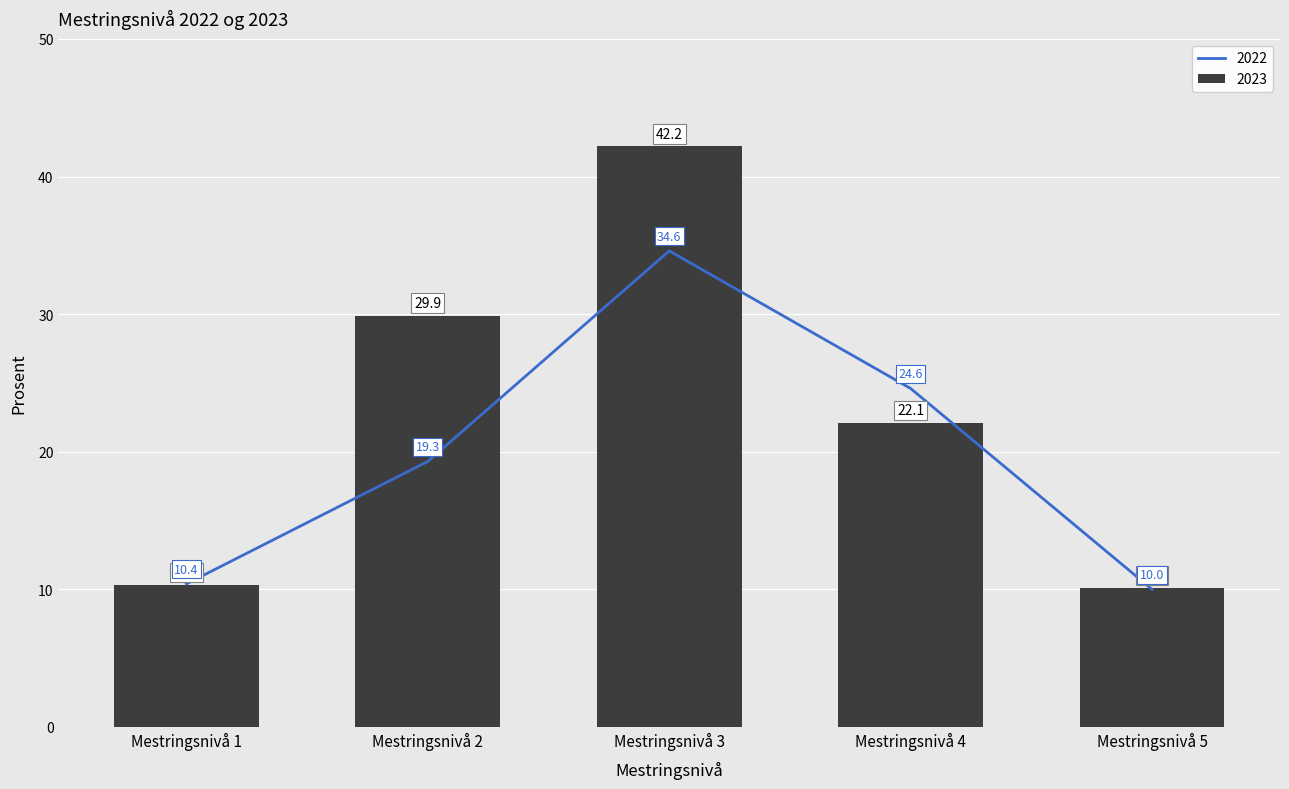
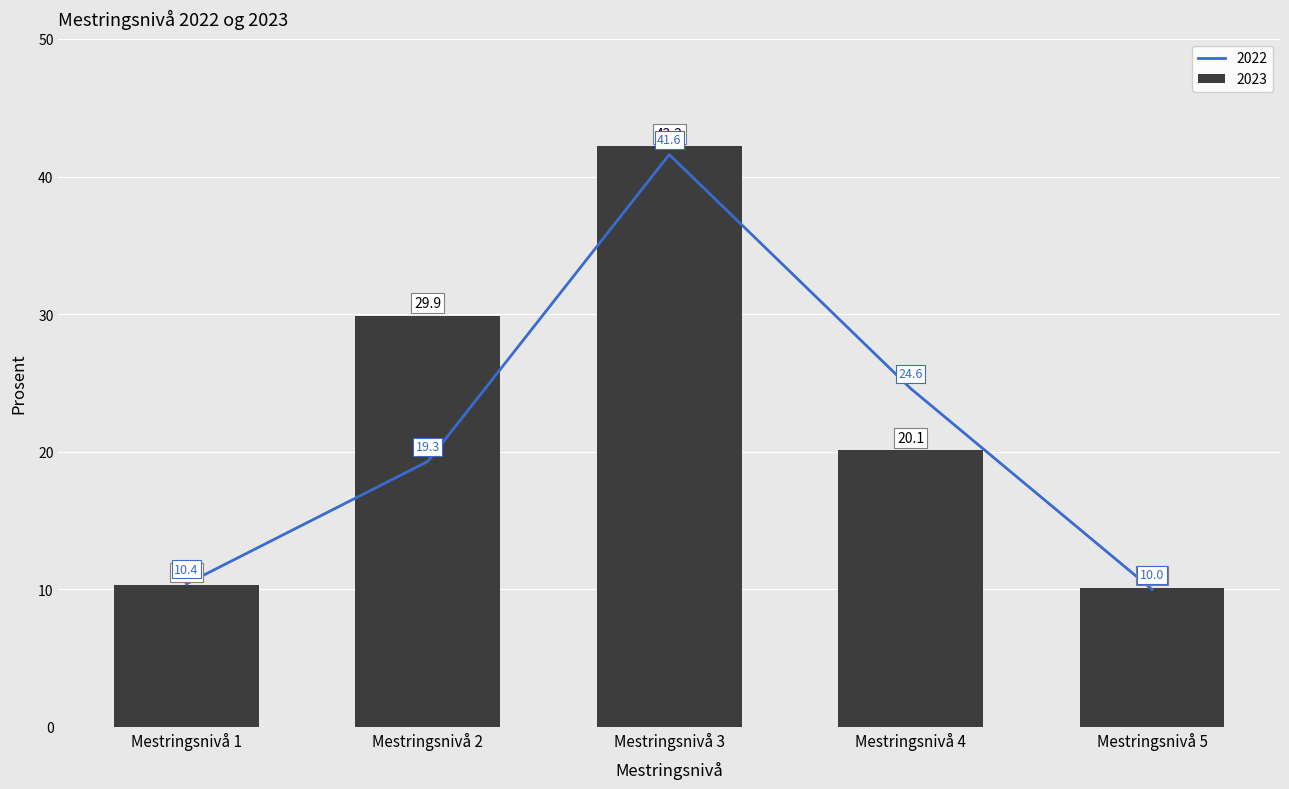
2022, Mestringsnivå 3: 34.6 -> 41.6
2023, Mestringsnivå 4: 22.1 -> 20.1
